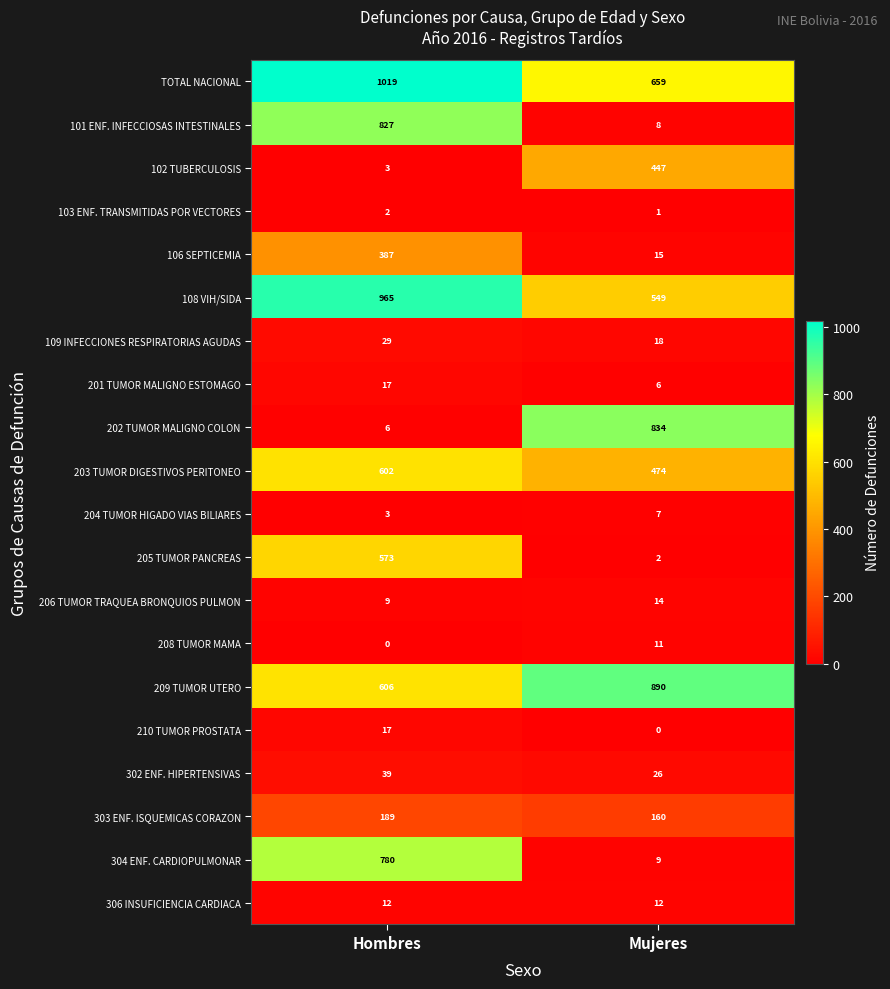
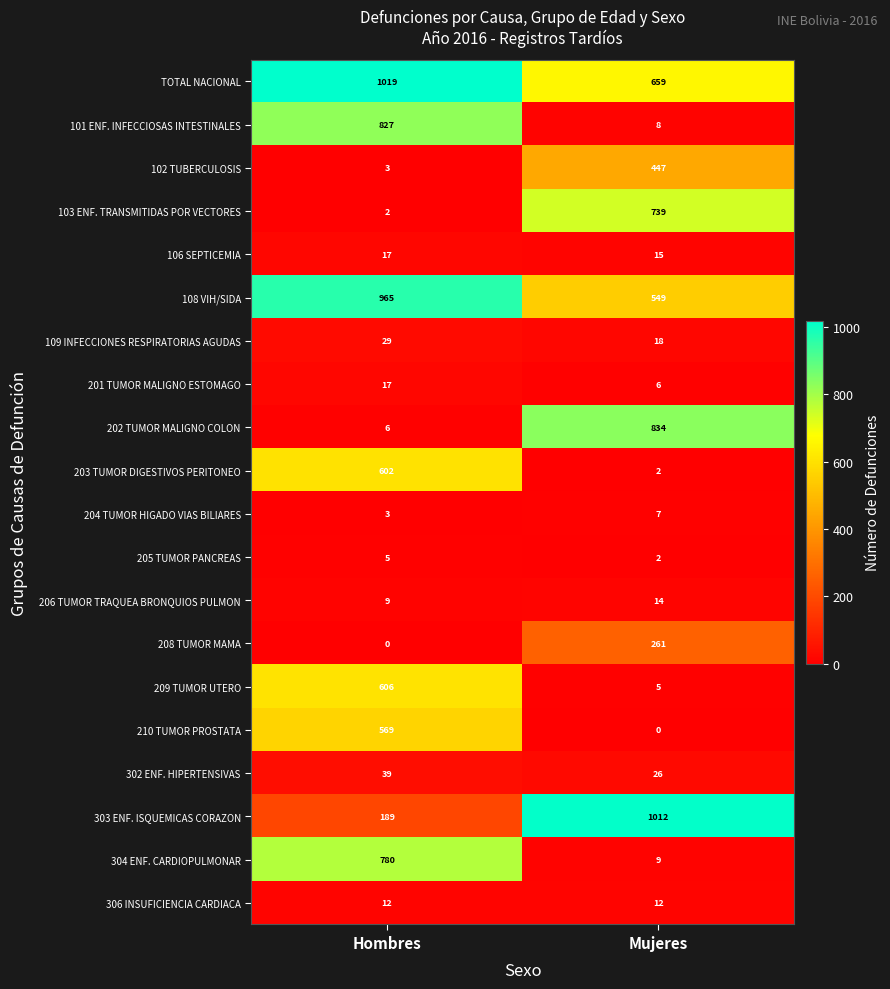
103 ENF. TRANSMITIDAS POR VECTORES, Mujeres: 1 -> 739
106 SEPTICEMIA, Hombres: 387 -> 17
203 TUMOR DIGESTIVOS PERITONEO, Mujeres: 474 -> 2
205 TUMOR PANCREAS, Hombres: 573 -> 5
208 TUMOR MAMA, Mujeres: 11 -> 261
209 TUMOR UTERO, Mujeres: 890 -> 5
210 TUMOR PROSTATA, Hombres: 17 -> 569
303 ENF. ISQUEMICAS CORAZON, Mujeres: 160 -> 1012
